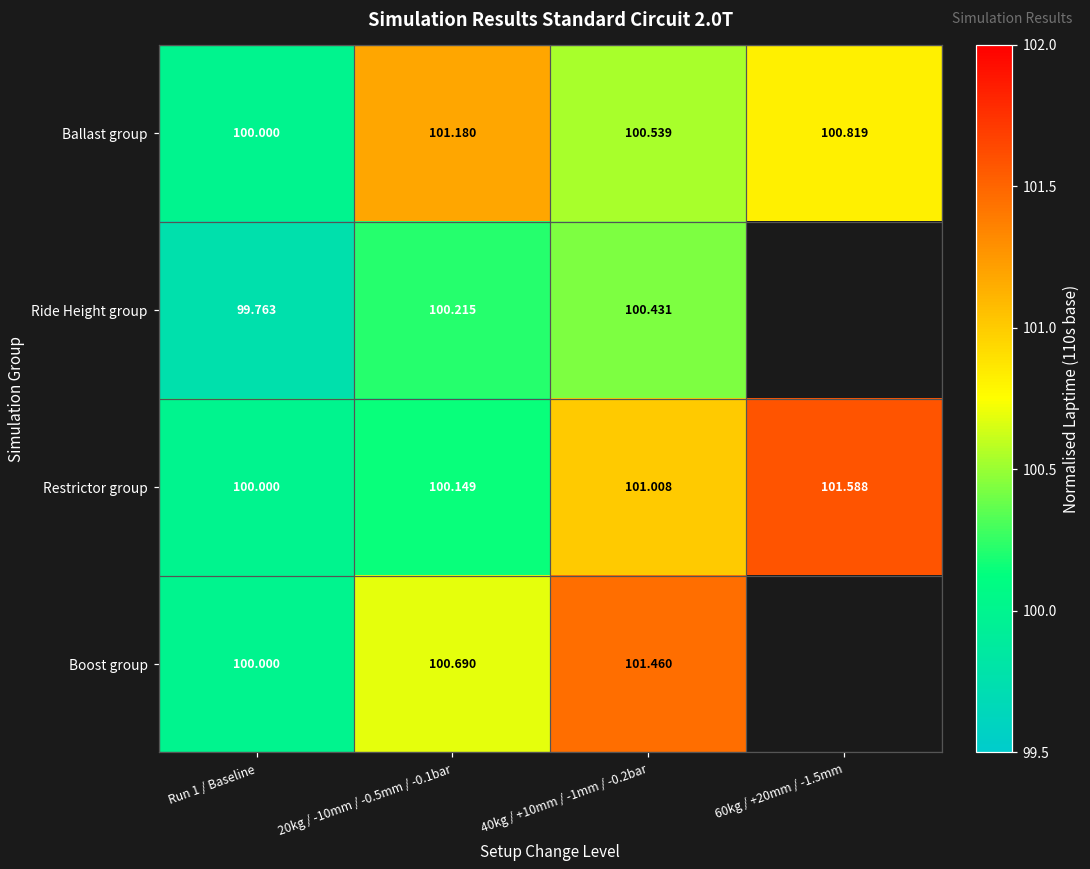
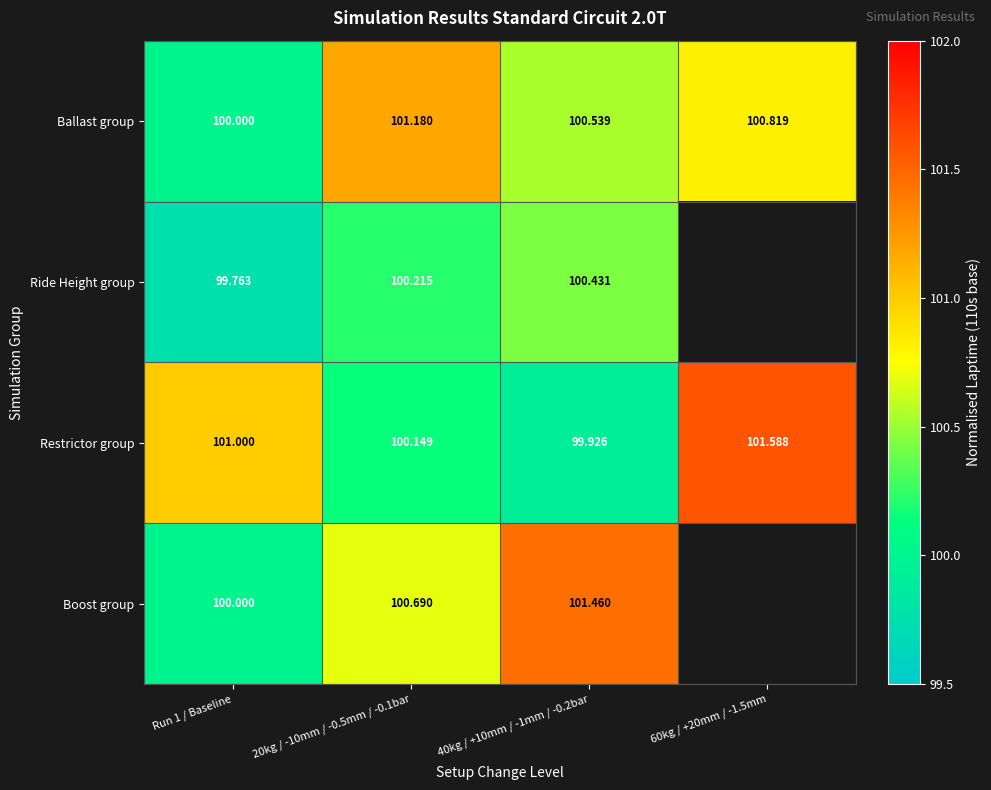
Restrictor group, Run 1 / Baseline: 100.000 -> 101.000
Restrictor group, 40kg / +10mm / -1mm / -0.2bar: 101.008 -> 99.926
